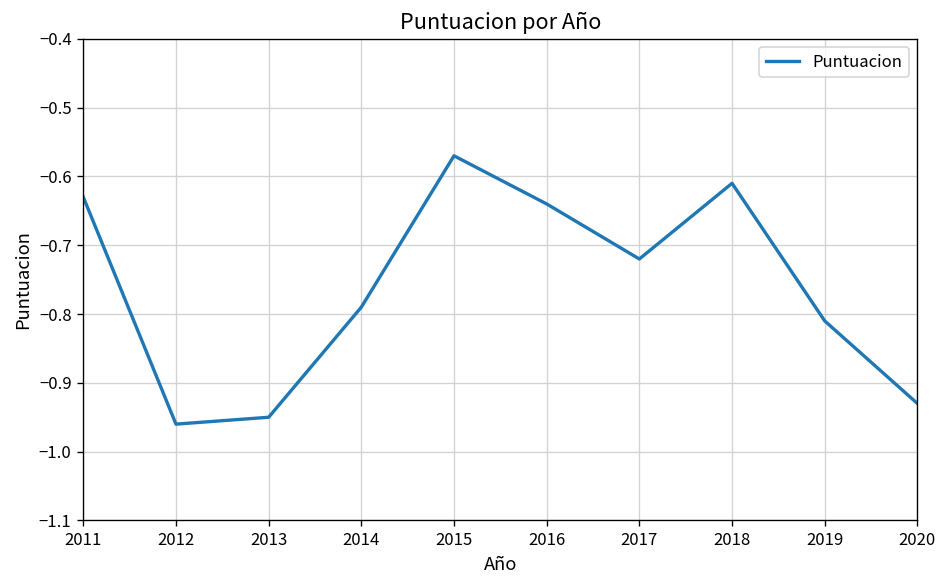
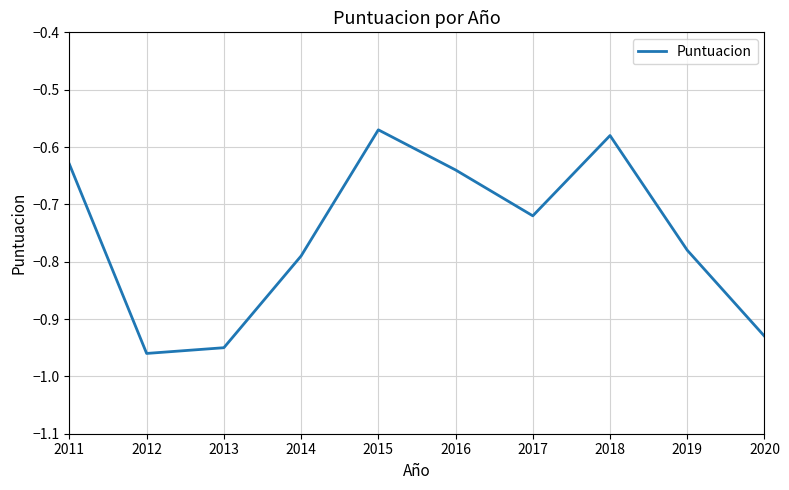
2018: -0.61 -> -0.58
2019: -0.81 -> -0.78
